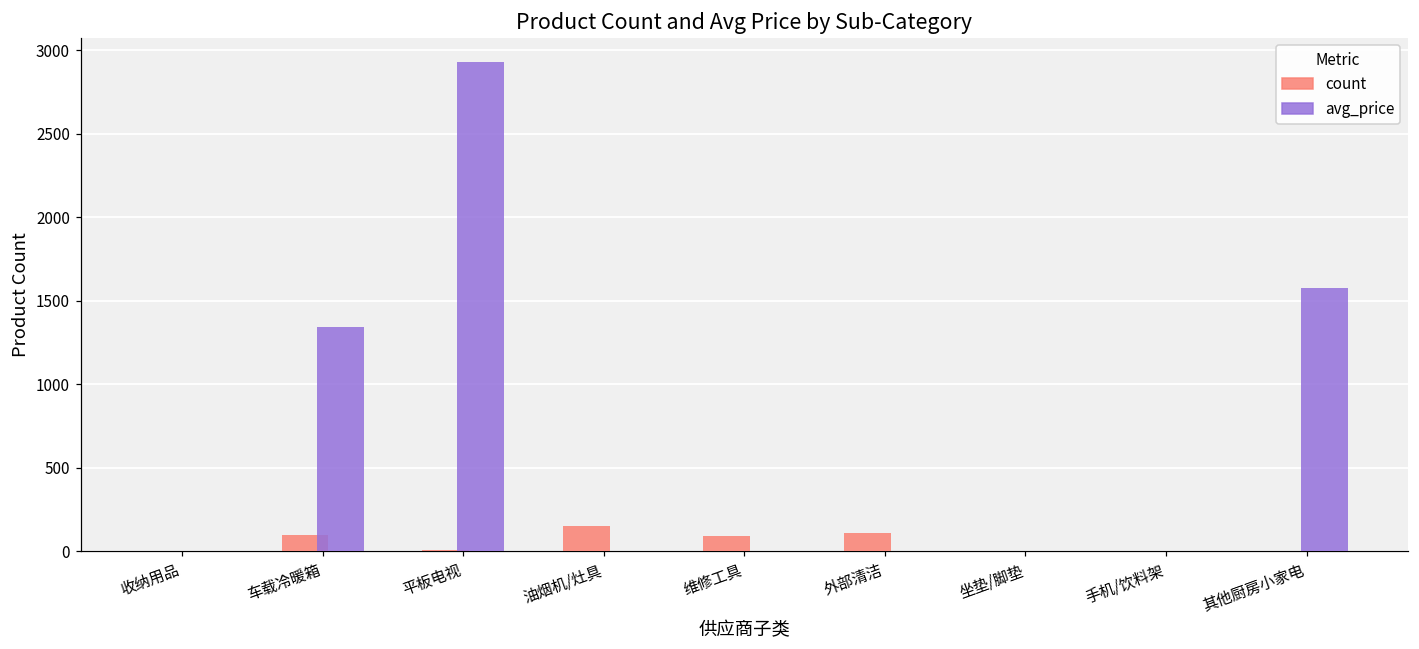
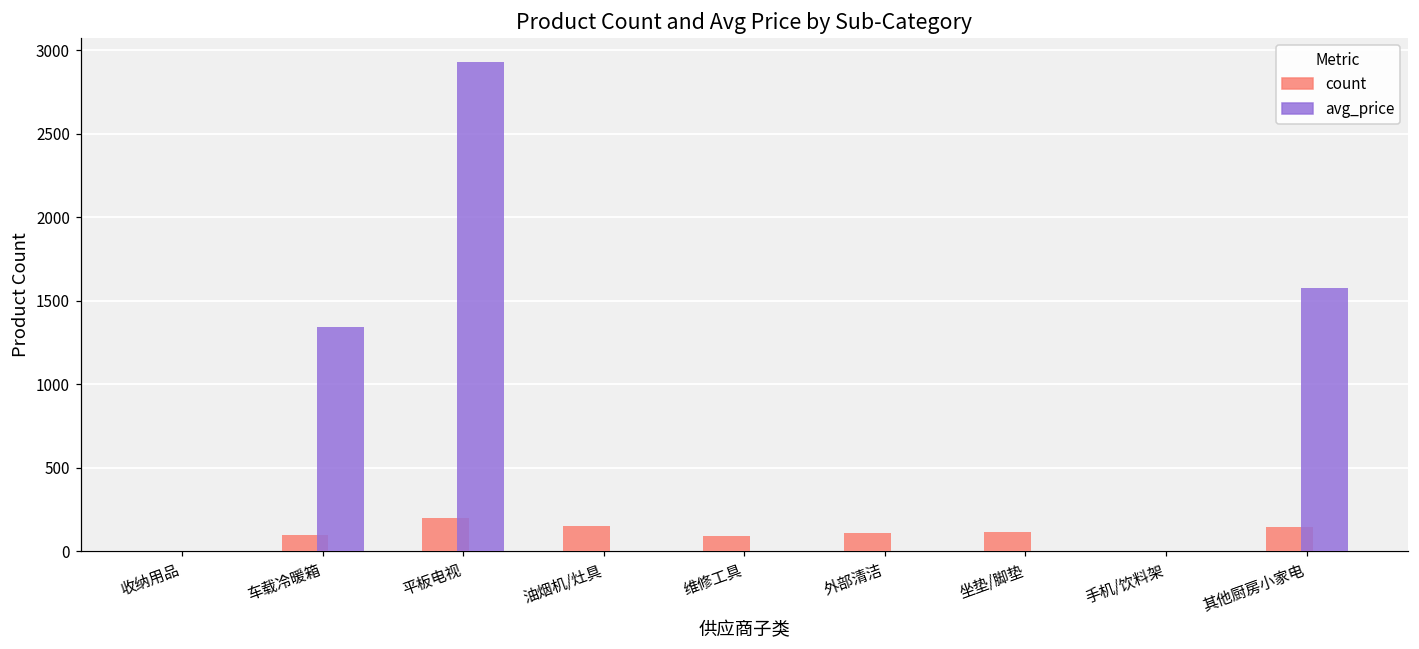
count, 平板电视: 10 -> 200
count, 坐垫/脚垫: 0 -> 120
count, 其他厨房小家电: 0 -> 150
